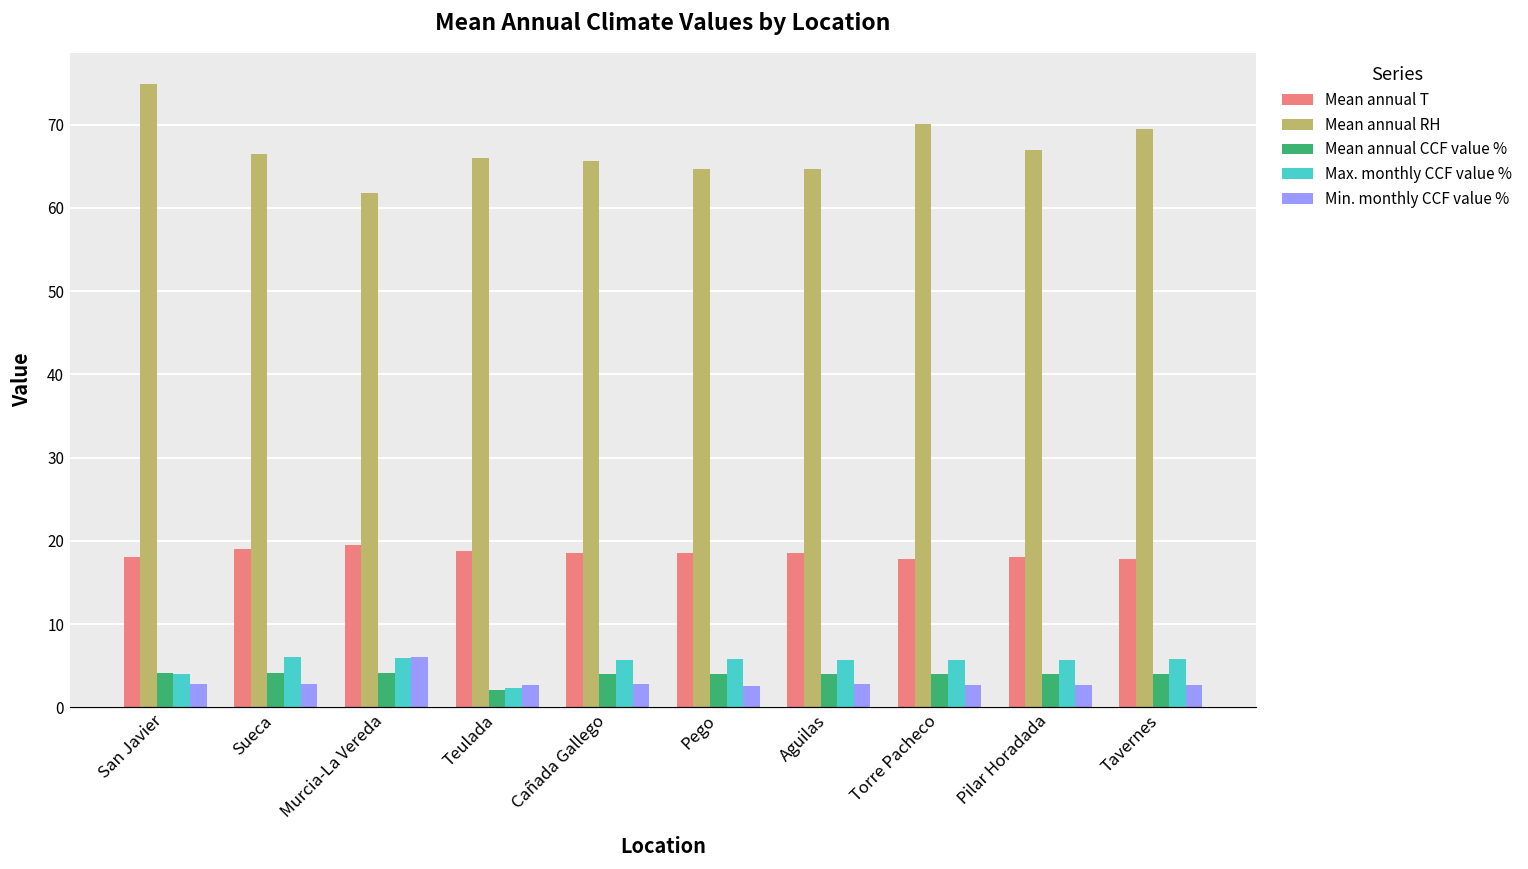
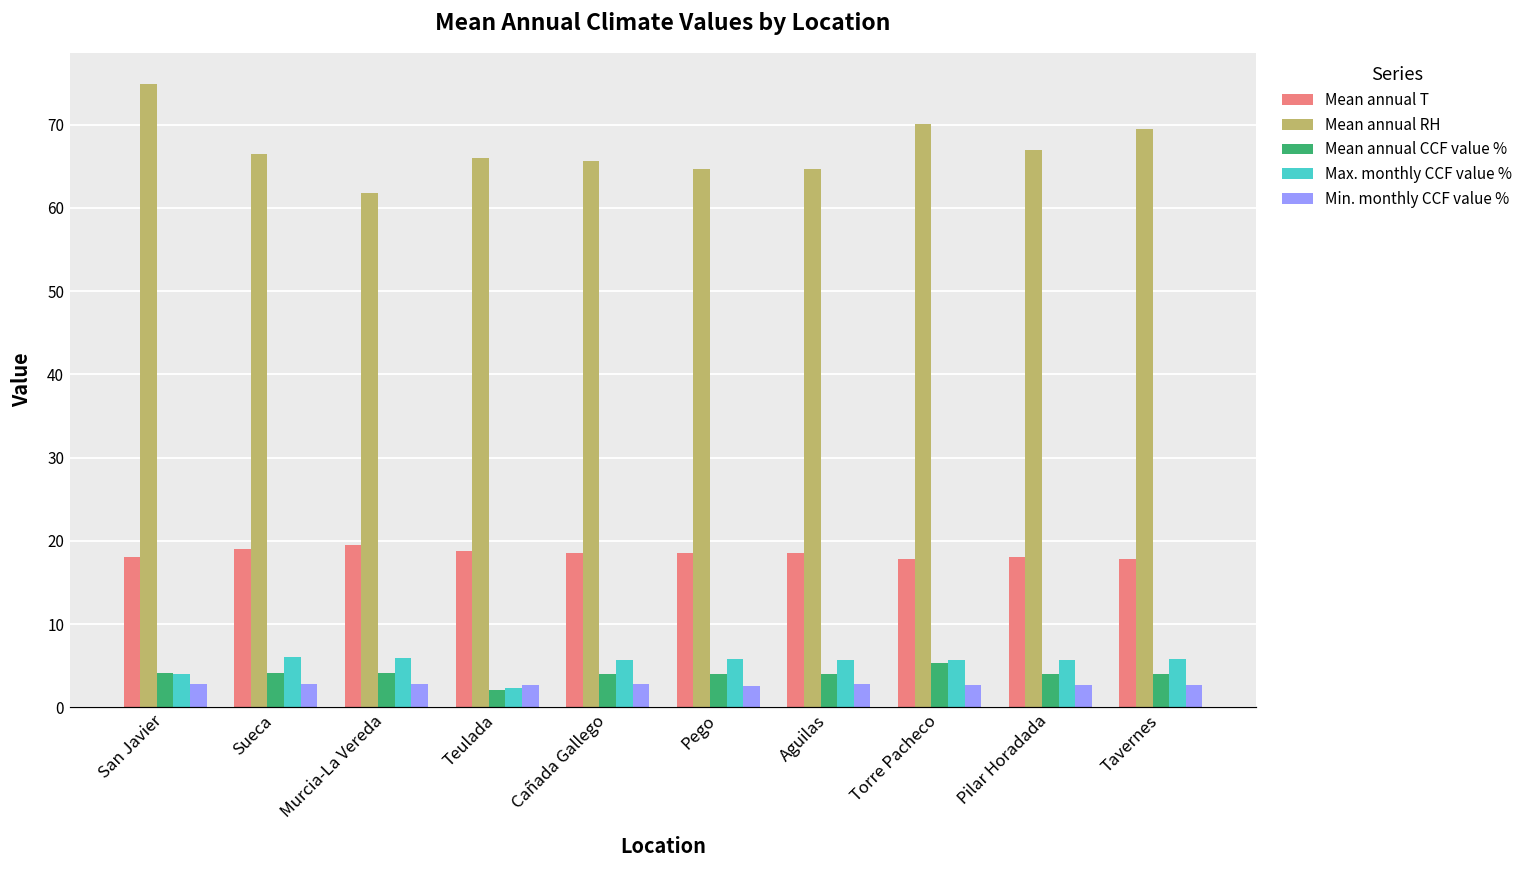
Min. monthly CCF value %, Murcia-La Vereda: 6 -> 3
Mean annual CCF value %, Torre Pacheco: 4 -> 5
